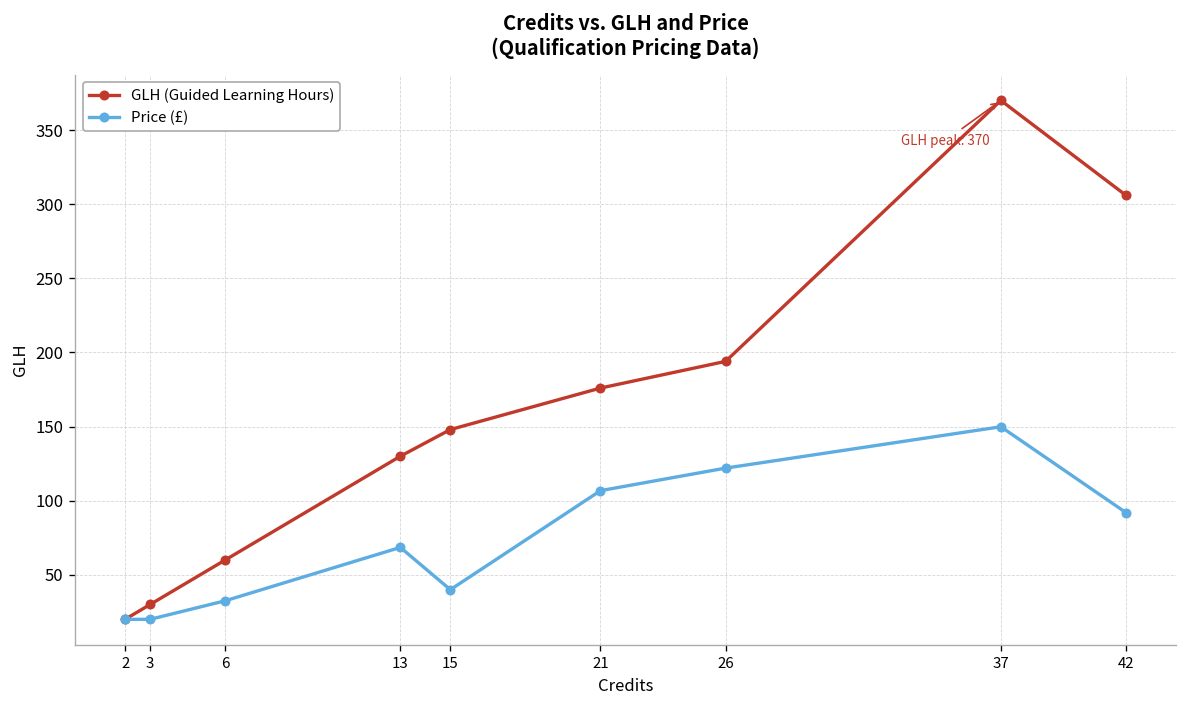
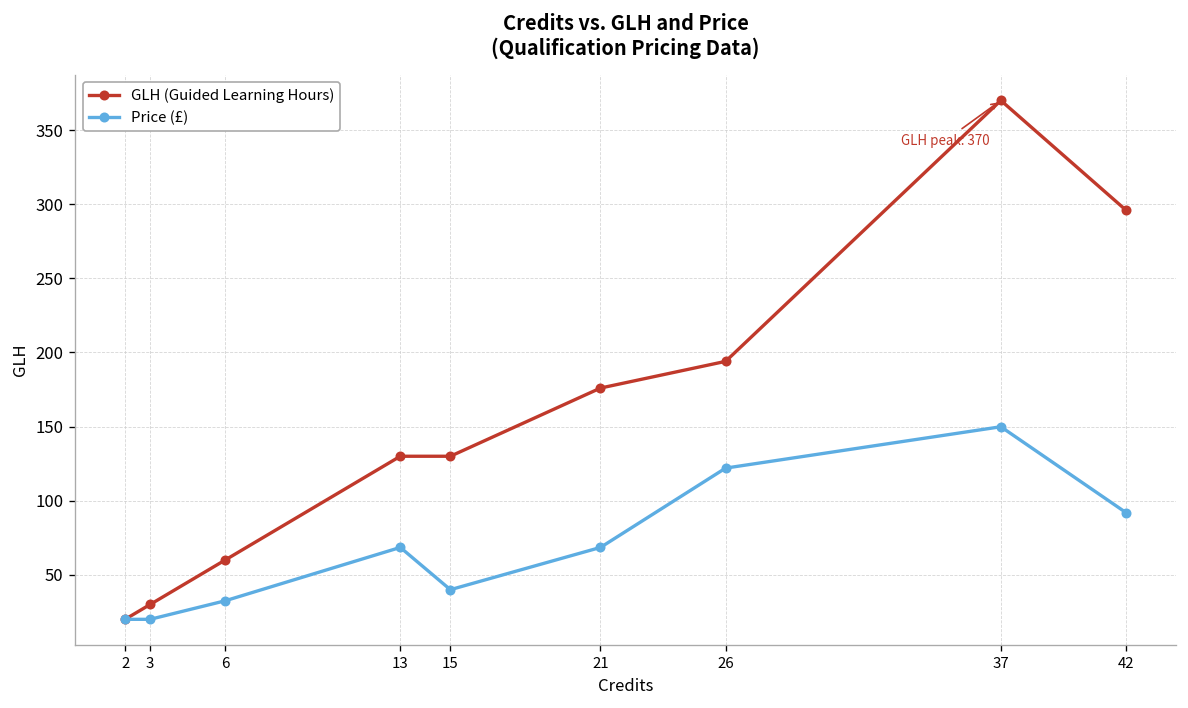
GLH (Guided Learning Hours), 15: 148 -> 130
Price (£), 21: 107 -> 69
GLH (Guided Learning Hours), 42: 306 -> 296
